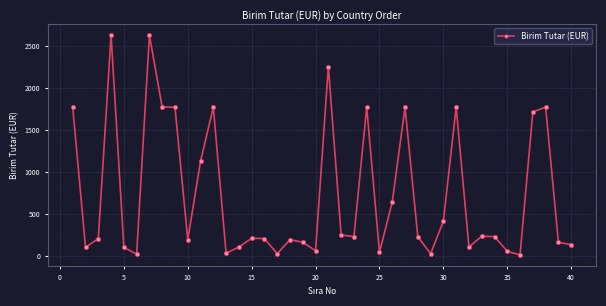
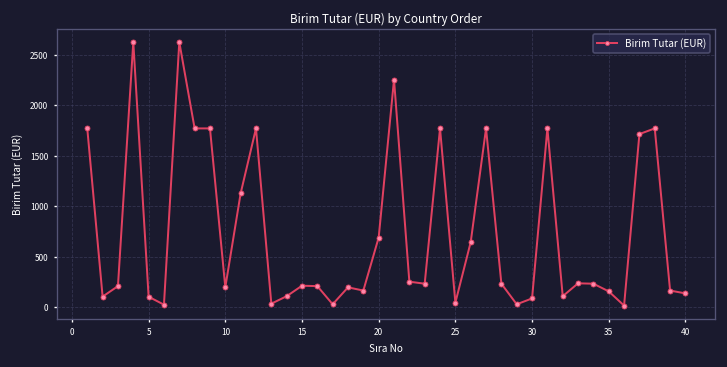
20: 100 -> 700
30: 400 -> 100
35: 100 -> 200
